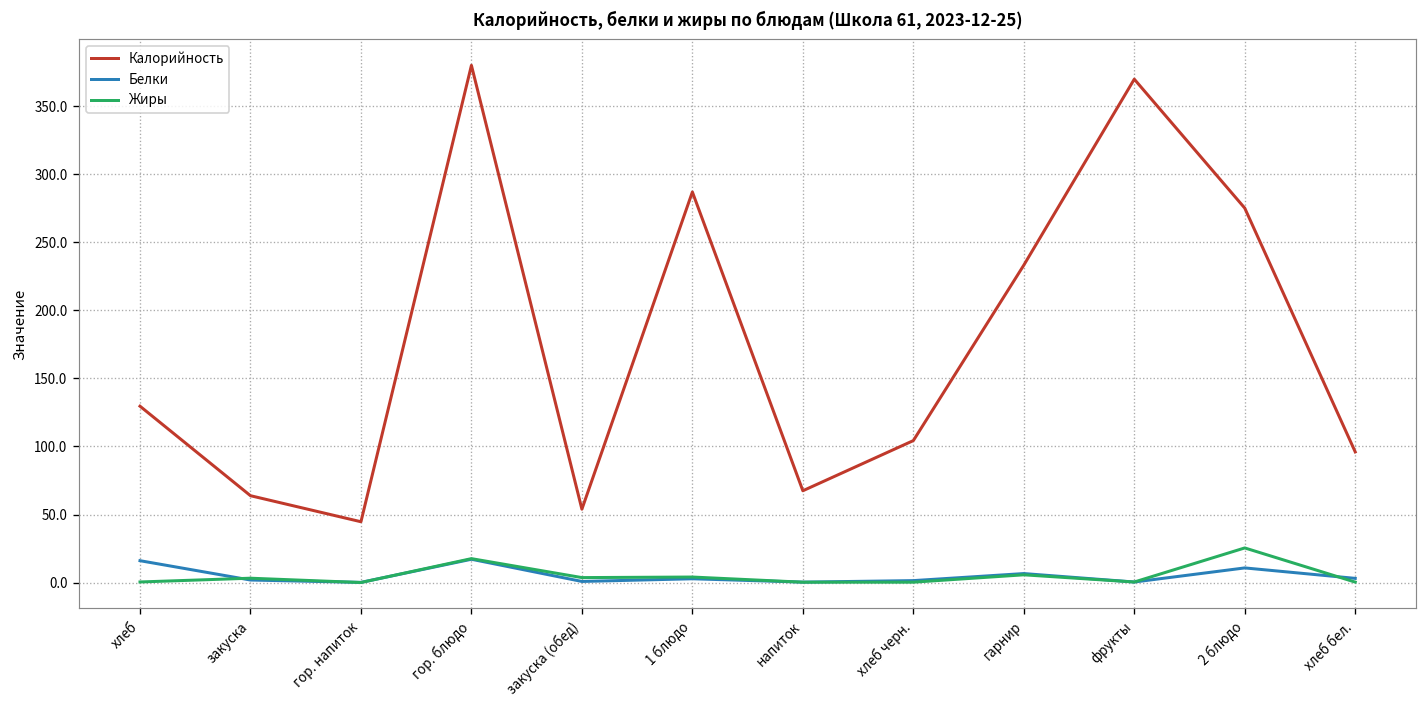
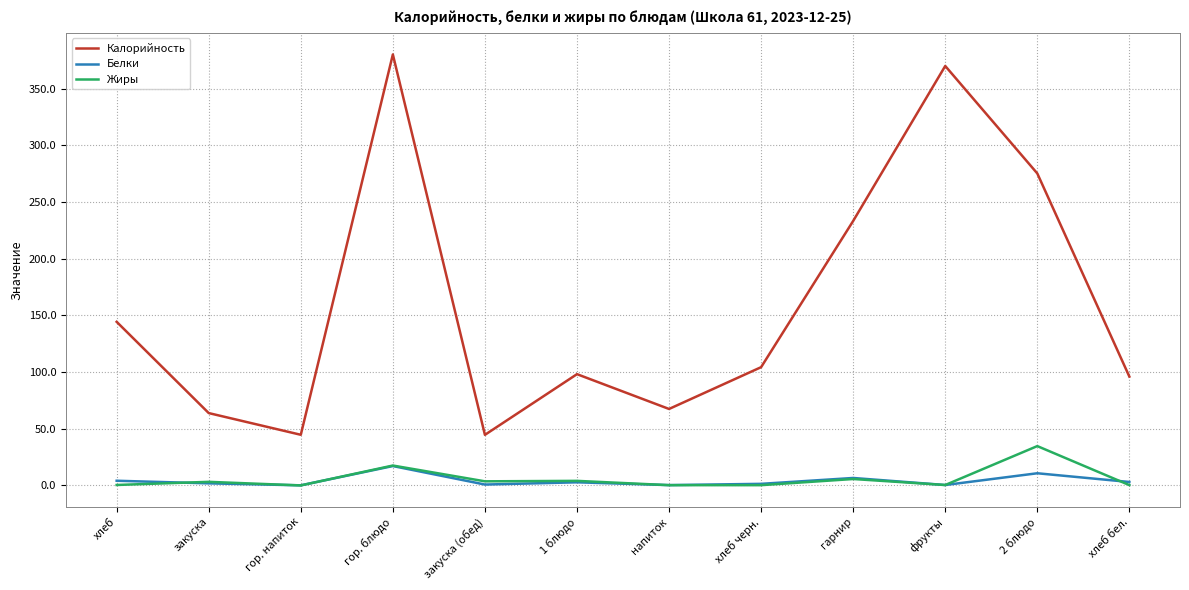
Калорийность, хлеб: 130 -> 144
Белки, хлеб: 16 -> 4
Калорийность, закуска (обед): 54 -> 45
Калорийность, 1 блюдо: 287 -> 98
Жиры, 2 блюдо: 25 -> 35
